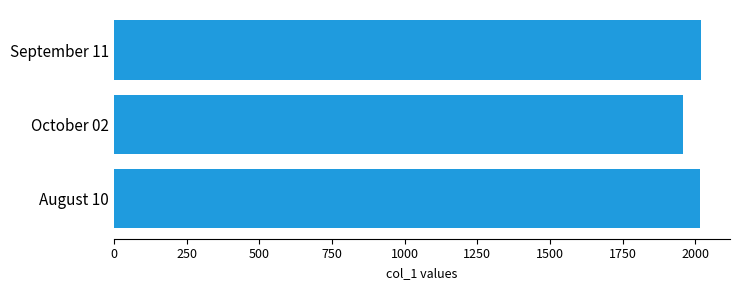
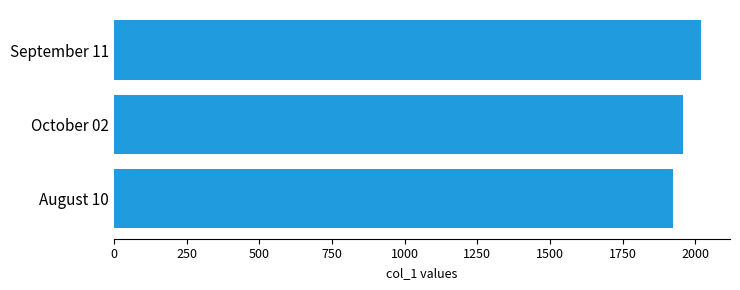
August 10: 2020 -> 1930
